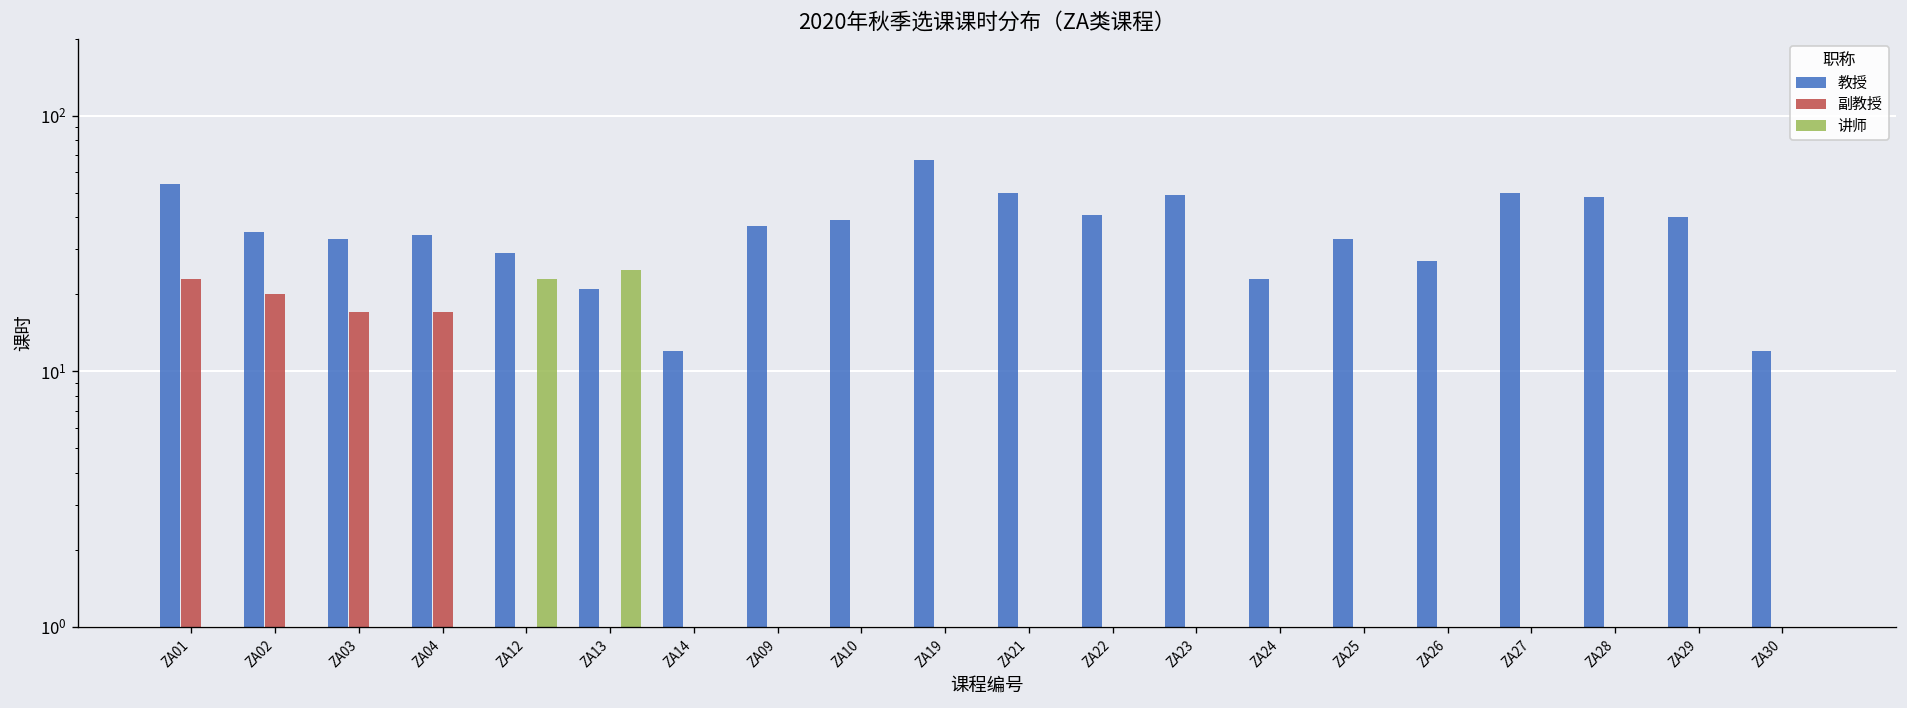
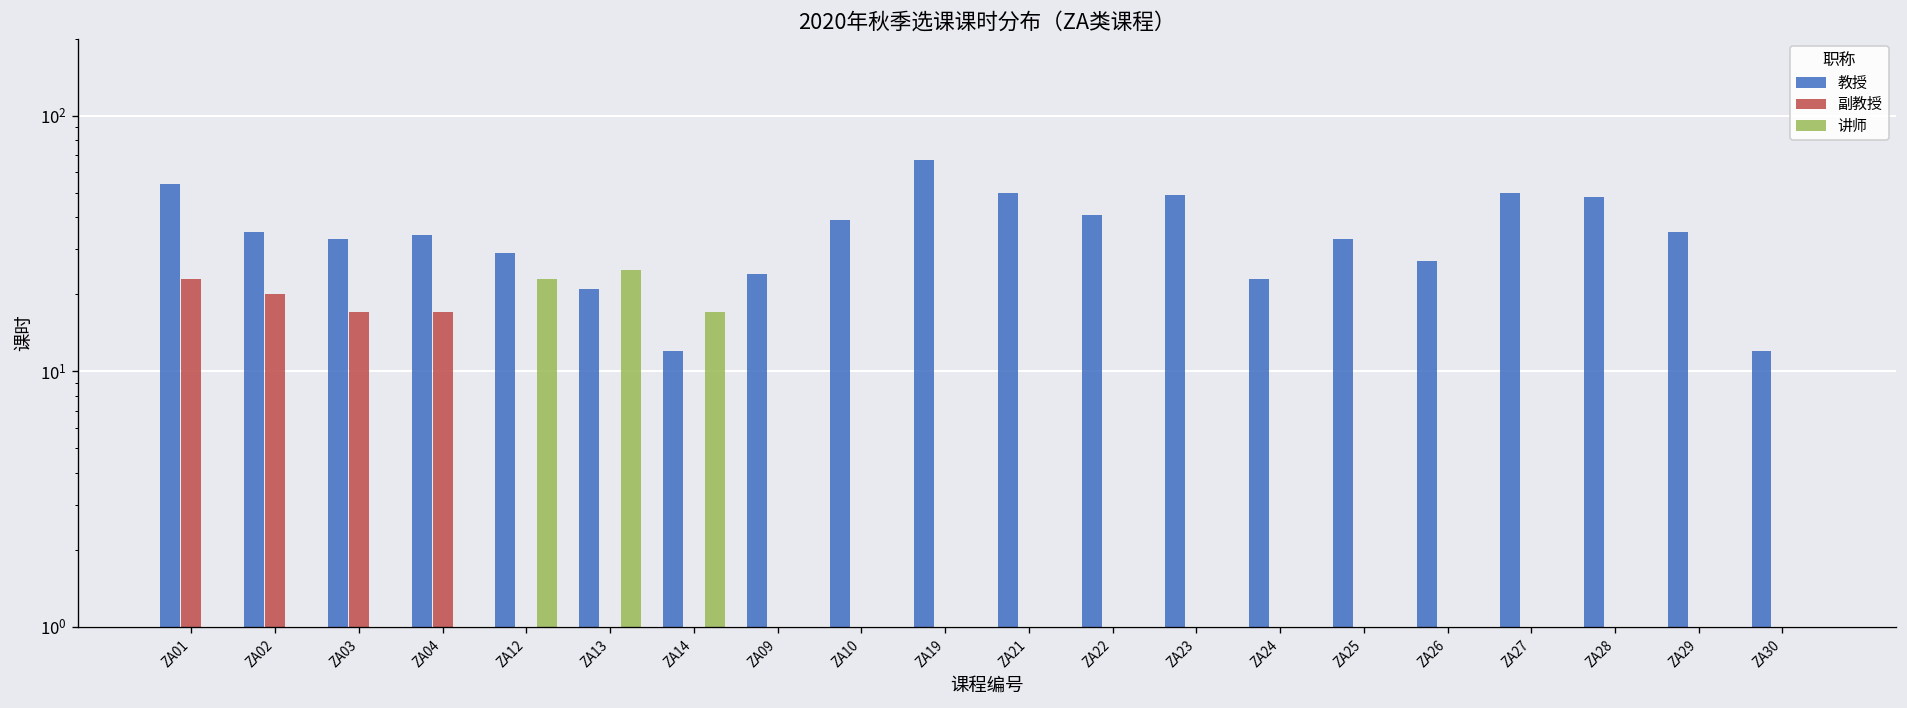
讲师, ZA14: 1 -> 17
教授, ZA09: 37 -> 24
教授, ZA29: 40 -> 35
